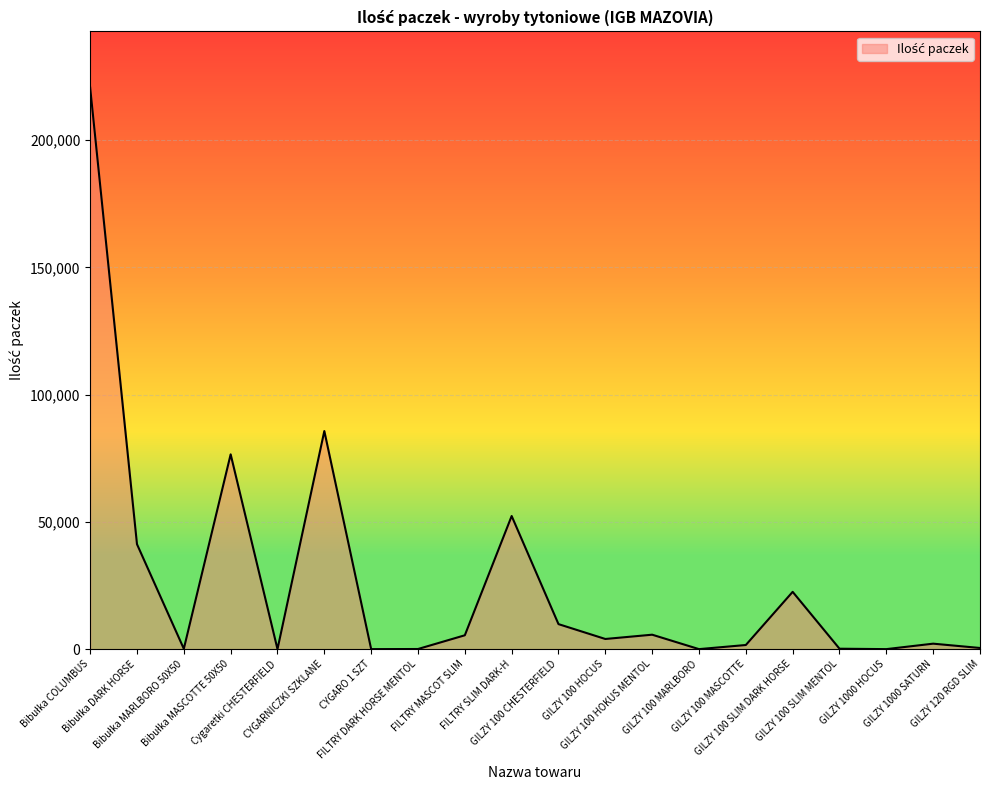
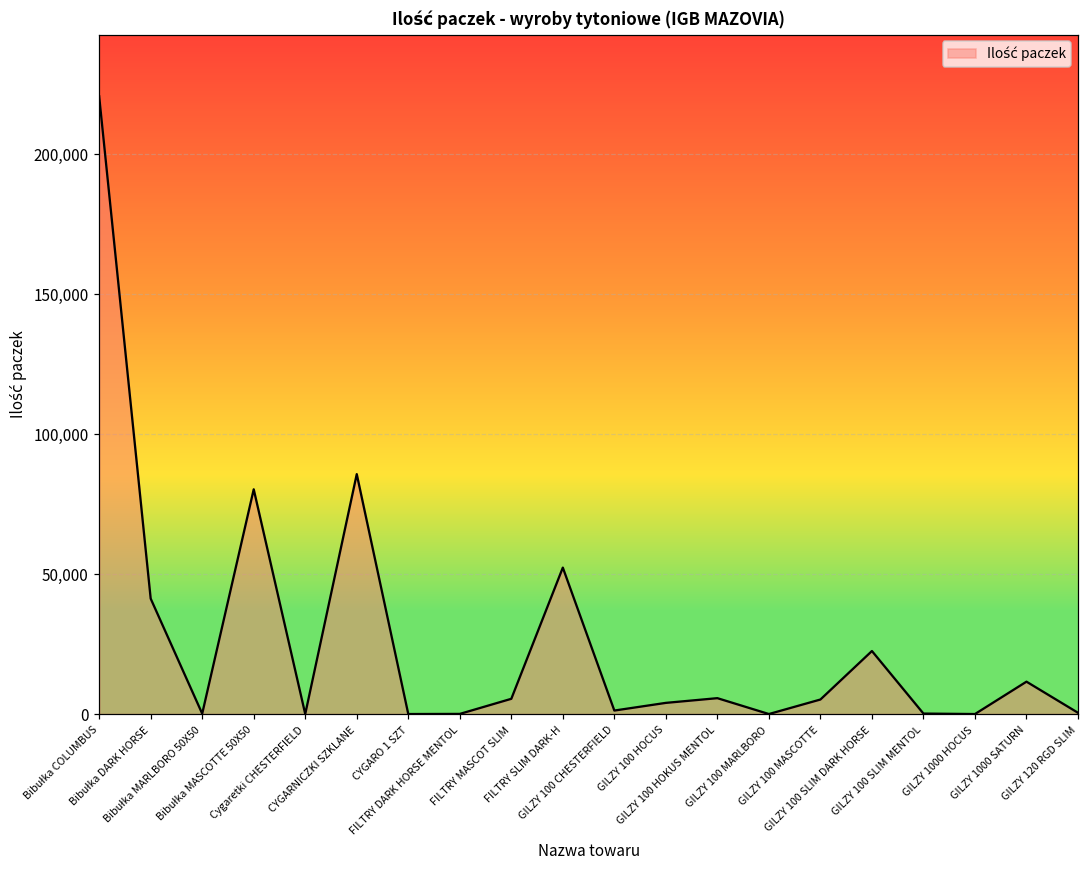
Bibułka MASCOTTE 50X50: 77,000 -> 80,000
GILZY 100 CHESTERFIELD: 10,000 -> 1,000
GILZY 100 MASCOTTE: 2,000 -> 5,000
GILZY 1000 SATURN: 2,000 -> 12,000
